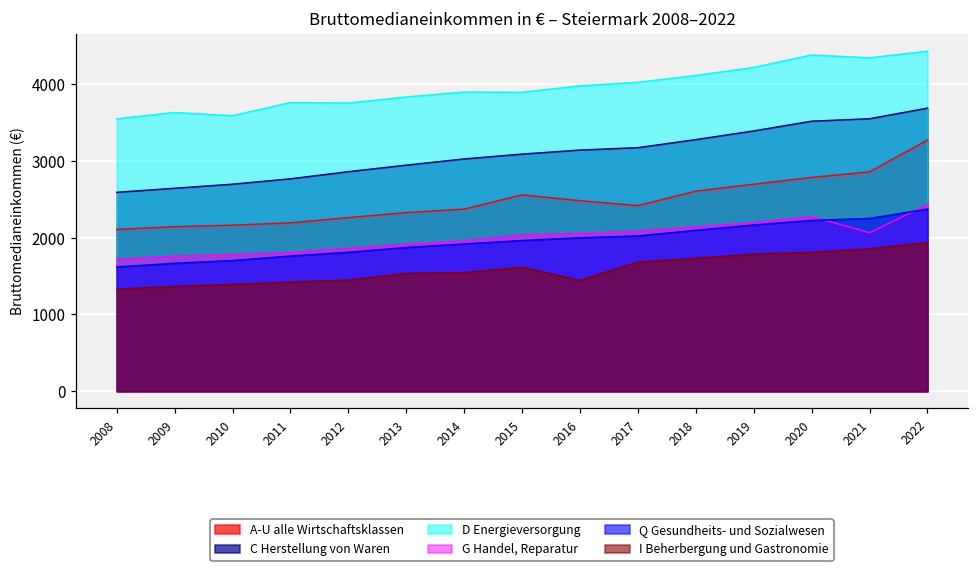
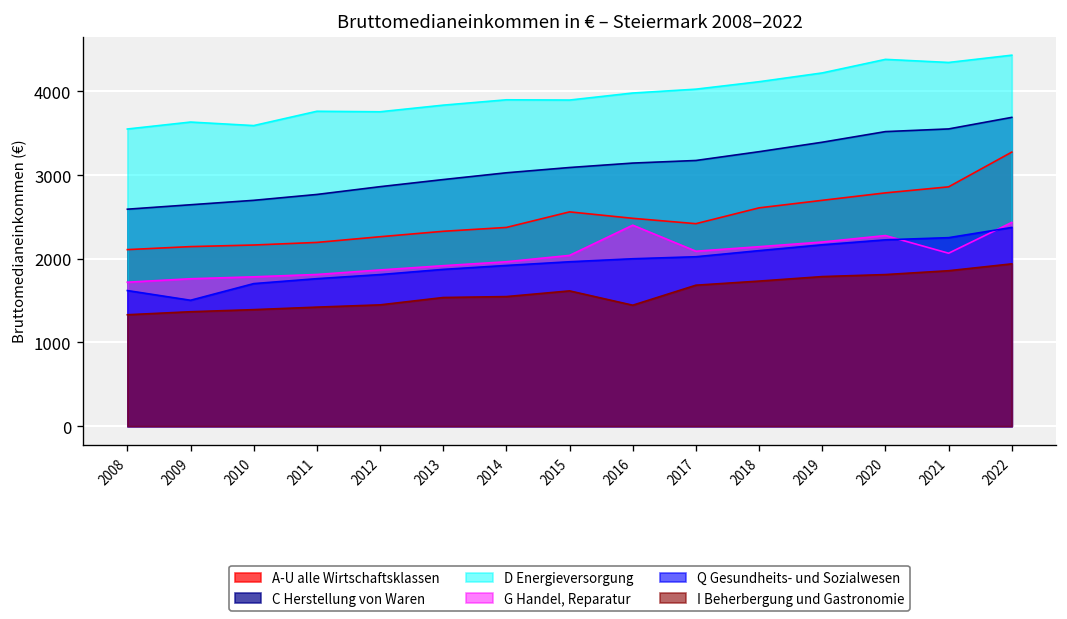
Q Gesundheits- und Sozialwesen, 2009: 1700 -> 1500
G Handel, Reparatur, 2016: 2100 -> 2400
